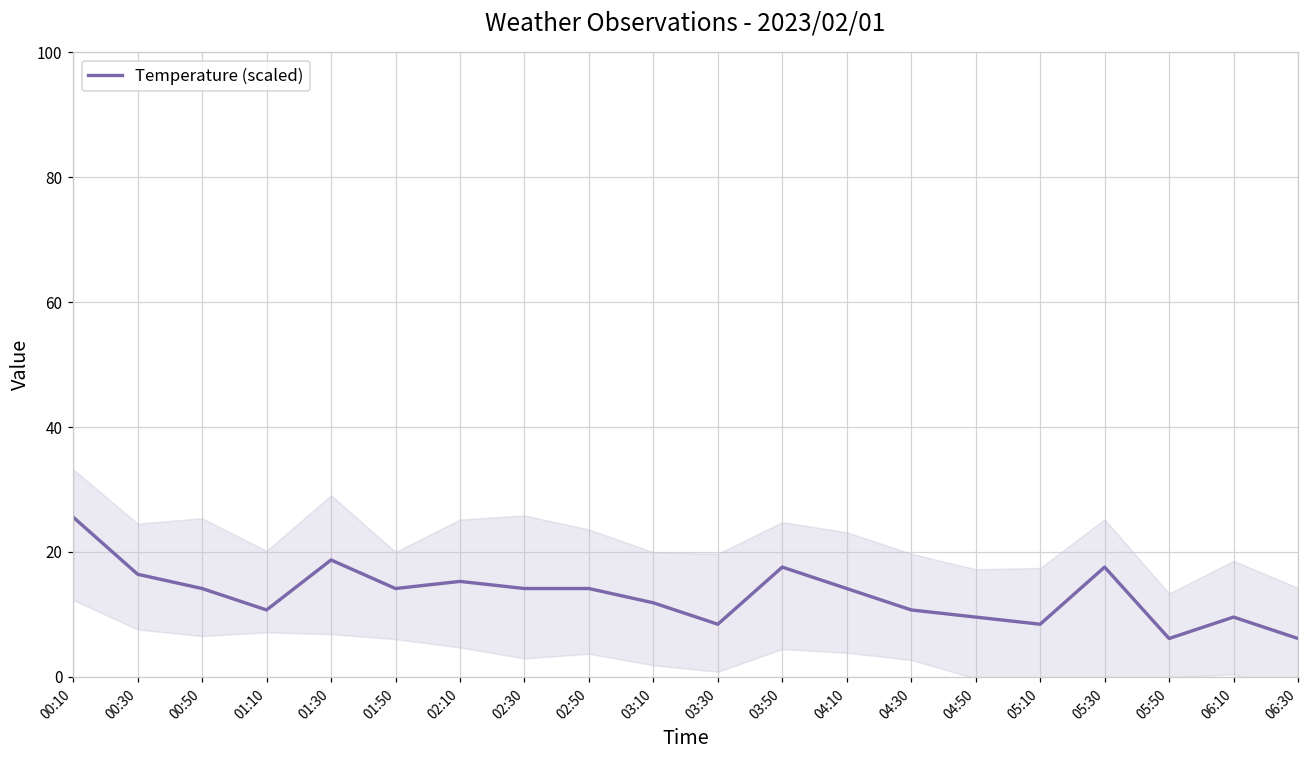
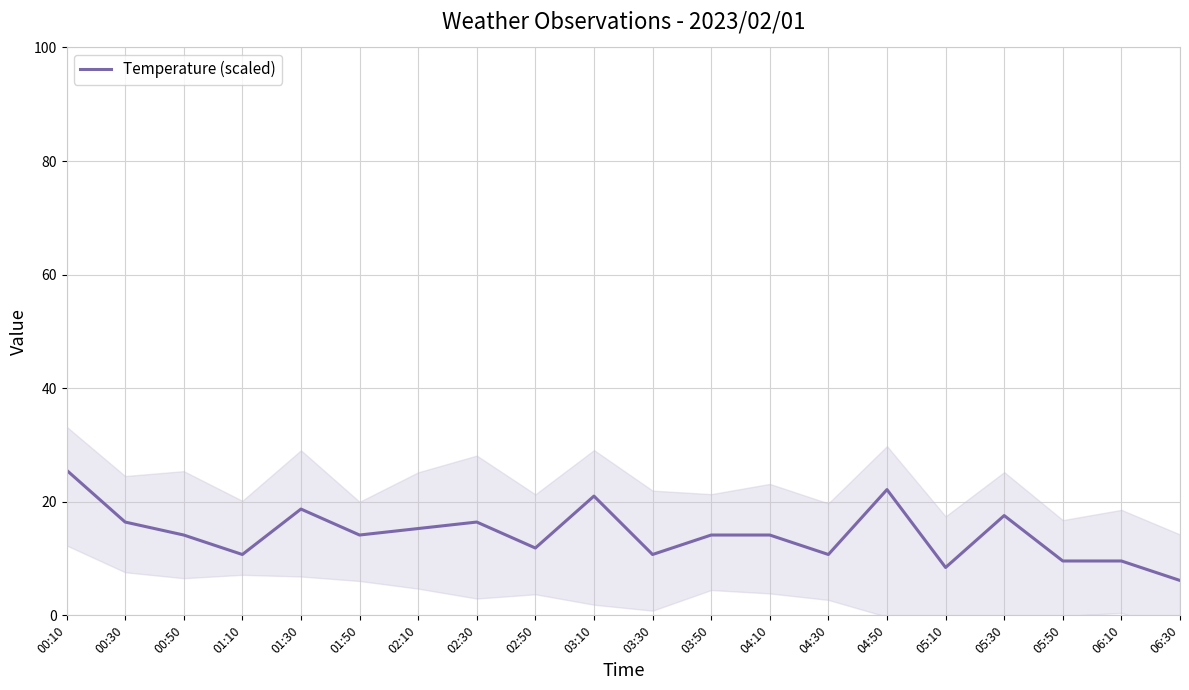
Temperature (scaled), 02:30: 14 -> 16
Temperature (scaled), 02:50: 14 -> 12
Temperature (scaled), 03:10: 12 -> 21
Temperature (scaled), 03:30: 8 -> 11
Temperature (scaled), 03:50: 18 -> 14
Temperature (scaled), 04:50: 10 -> 22
Temperature (scaled), 05:50: 6 -> 10
